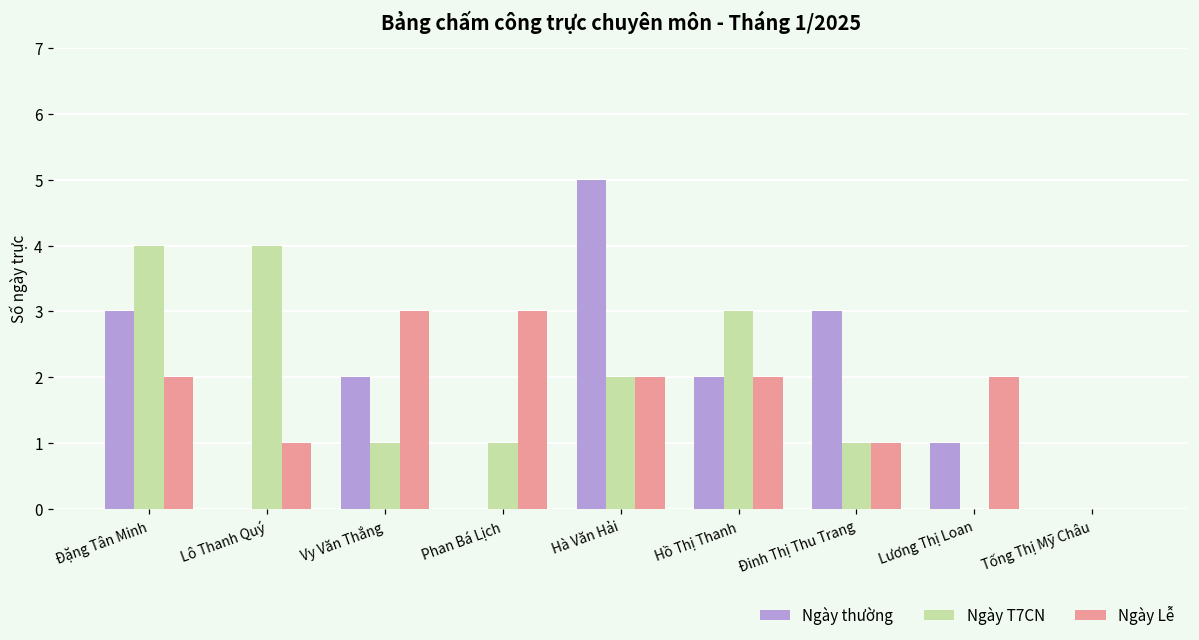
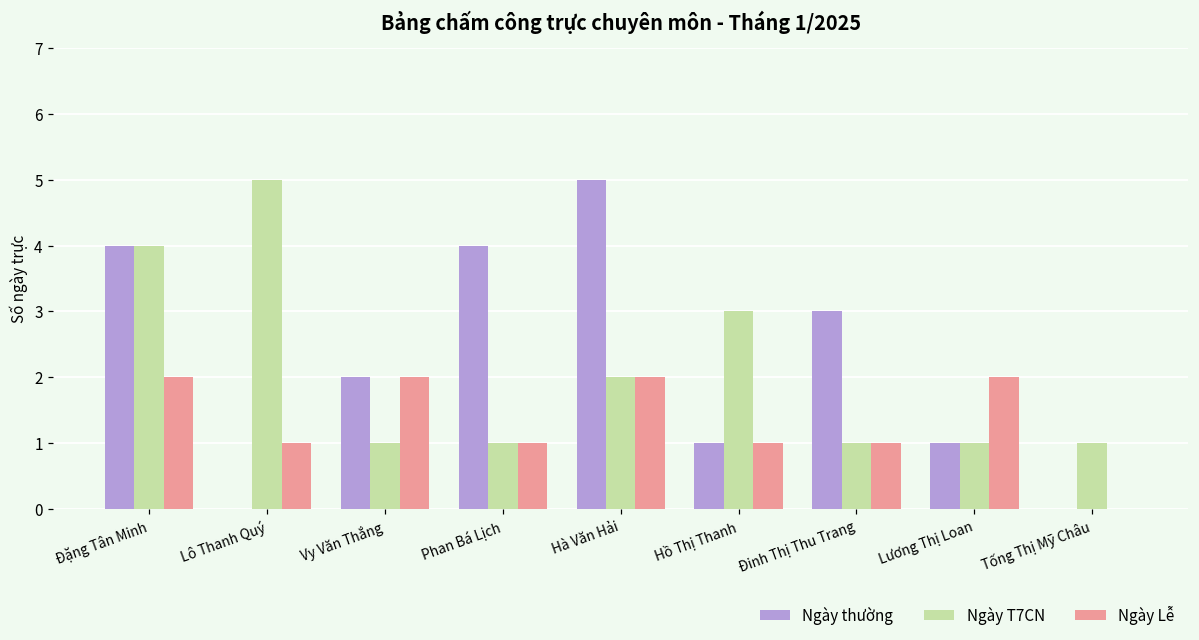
Ngày thường, Đặng Tân Minh: 3 -> 4
Ngày T7CN, Lô Thanh Quý: 4 -> 5
Ngày Lễ, Vy Văn Thắng: 3 -> 2
Ngày thường, Phan Bá Lịch: 0 -> 4
Ngày Lễ, Phan Bá Lịch: 3 -> 1
Ngày thường, Hồ Thị Thanh: 2 -> 1
Ngày Lễ, Hồ Thị Thanh: 2 -> 1
Ngày T7CN, Lương Thị Loan: 0 -> 1
Ngày T7CN, Tống Thị Mỹ Châu: 0 -> 1
